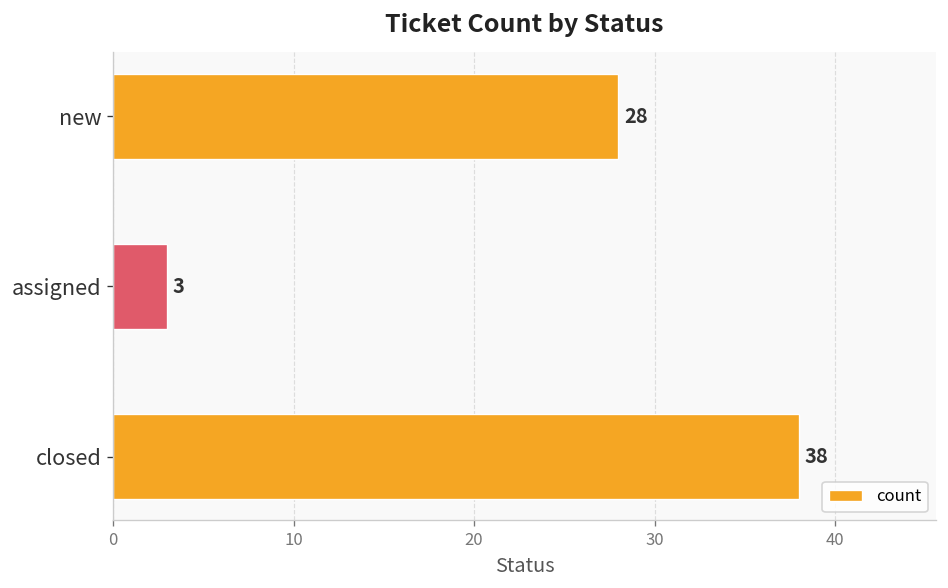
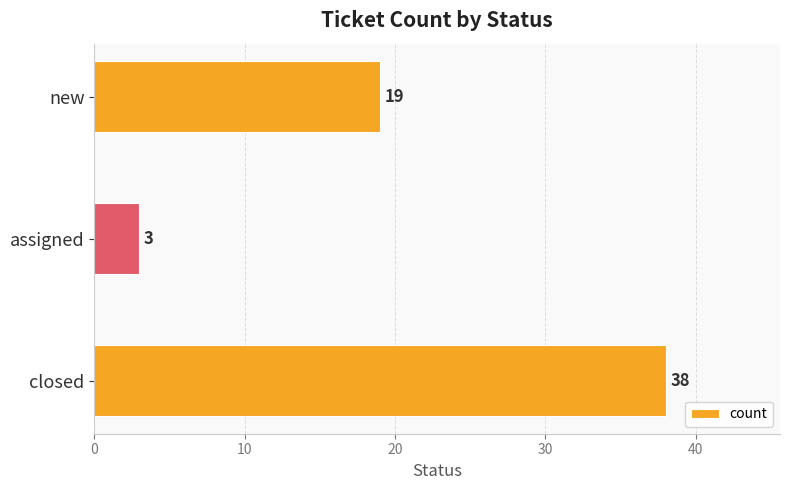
new: 28 -> 19
